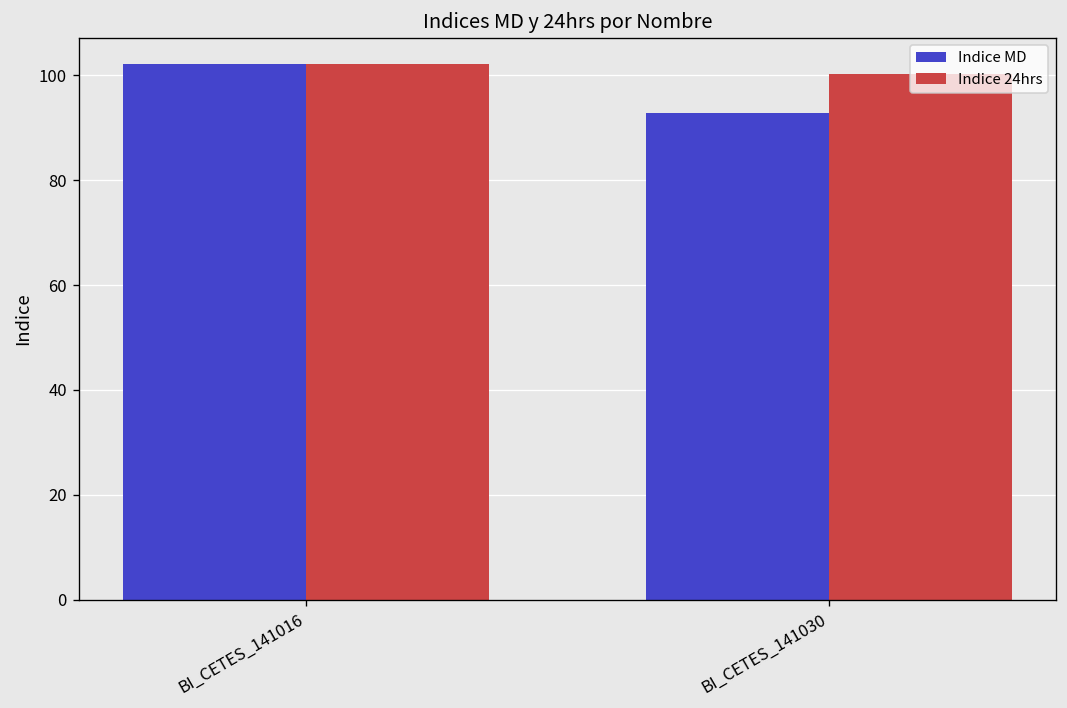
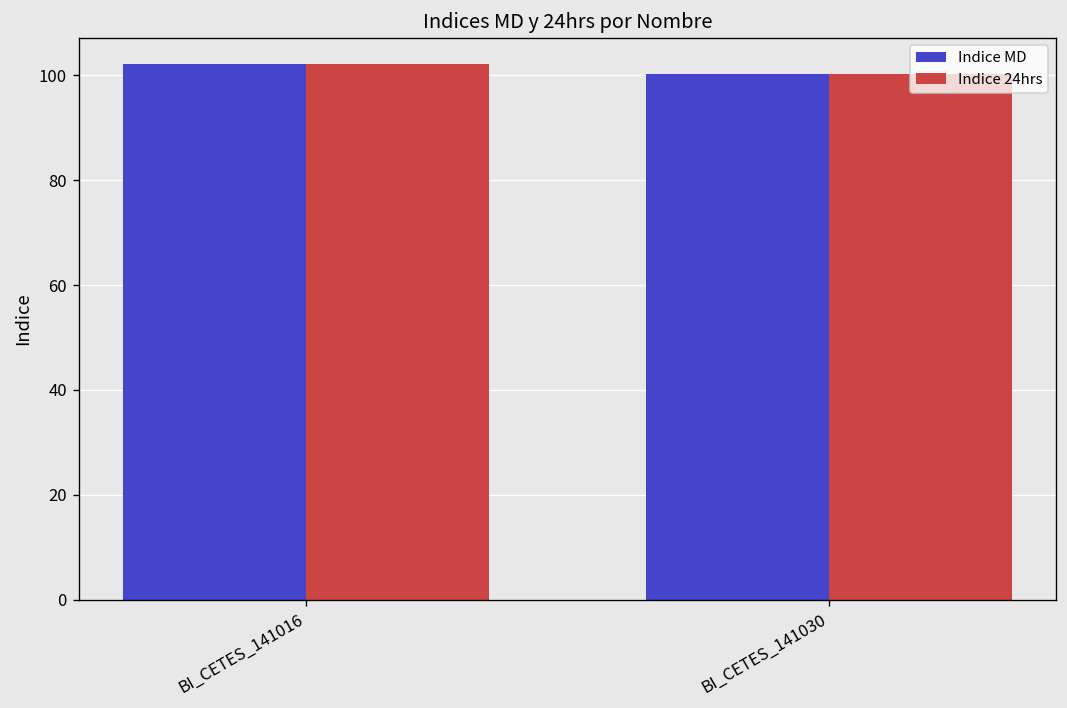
Indice MD, BI_CETES_141030: 93 -> 100
